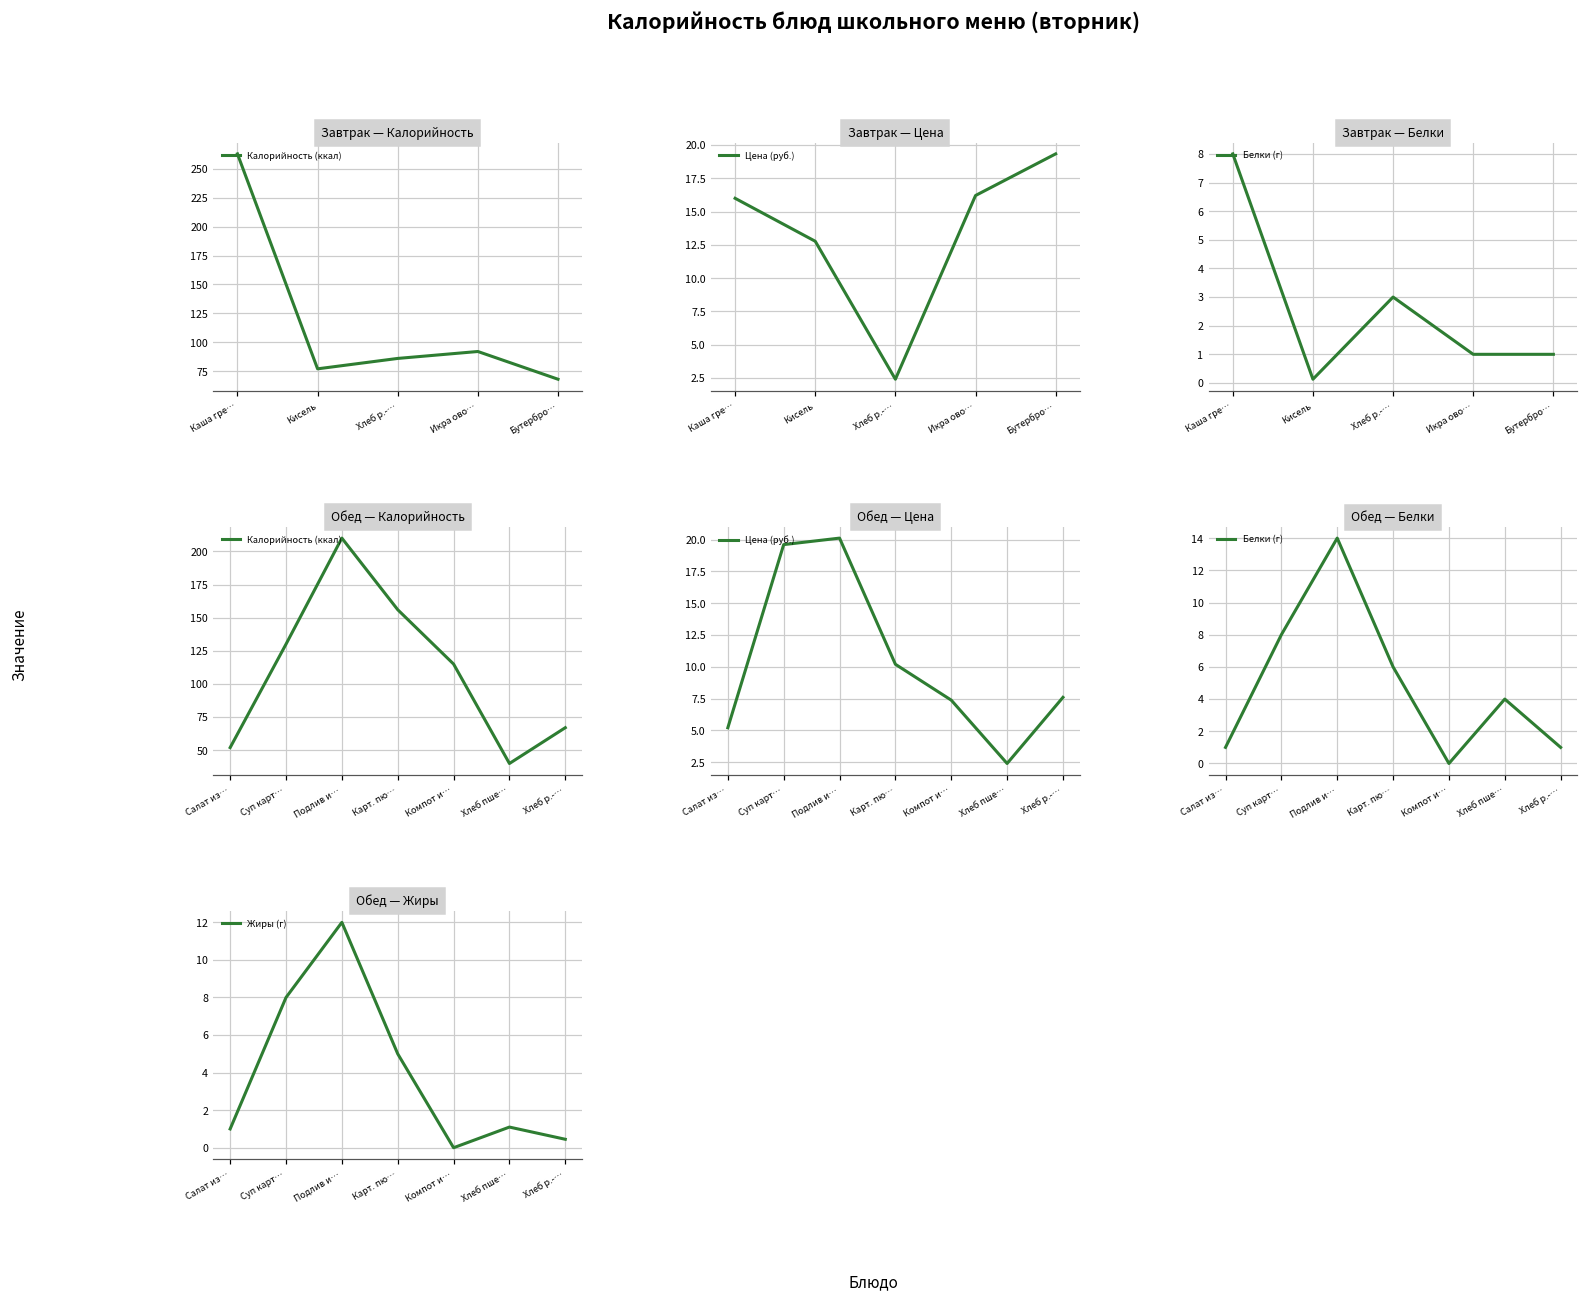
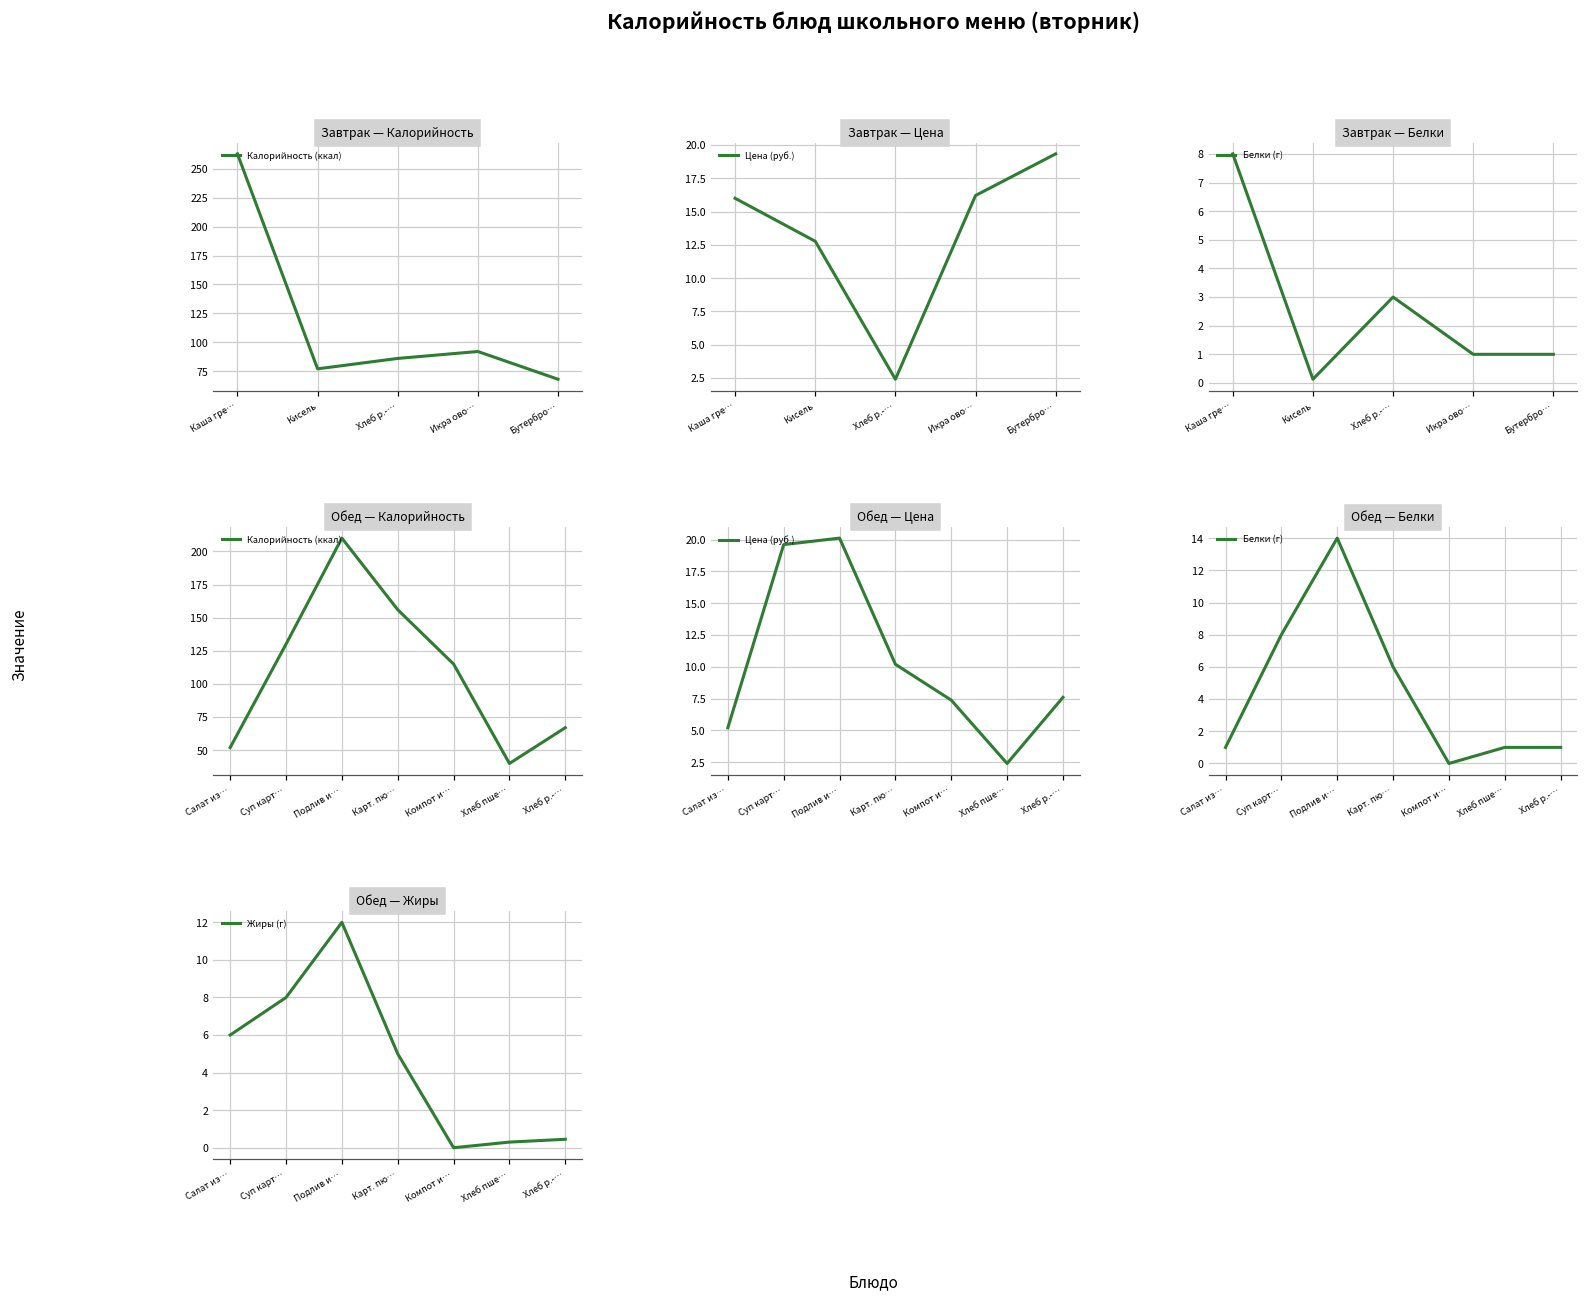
Обед — Белки, Хлеб пше…: 4 -> 1
Обед — Жиры, Салат из…: 1 -> 6
Обед — Жиры, Хлеб пше…: 1.1 -> 0.3
